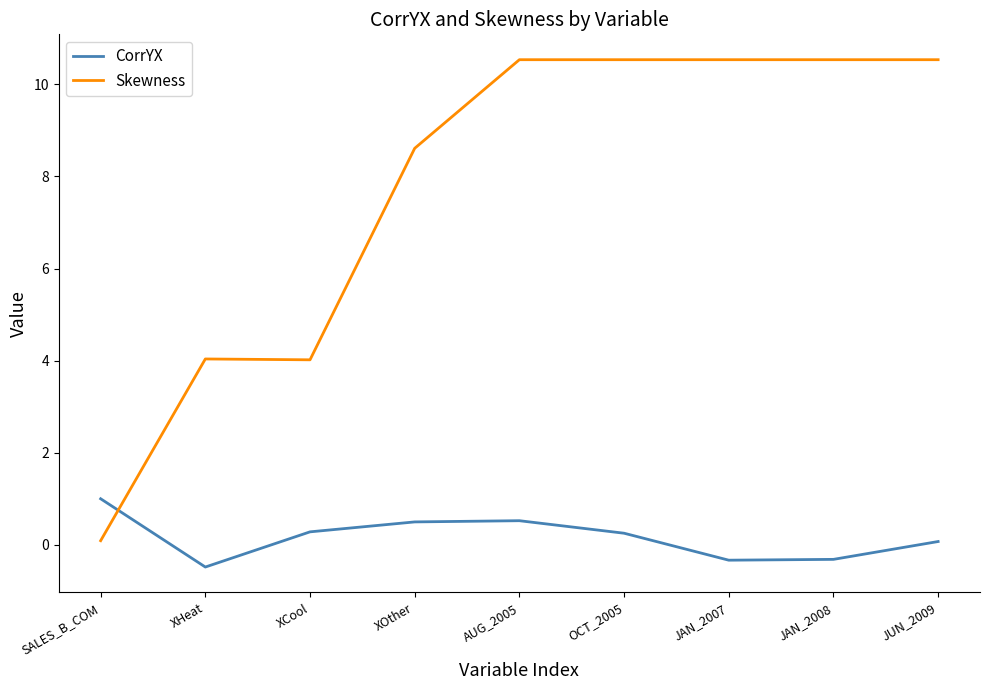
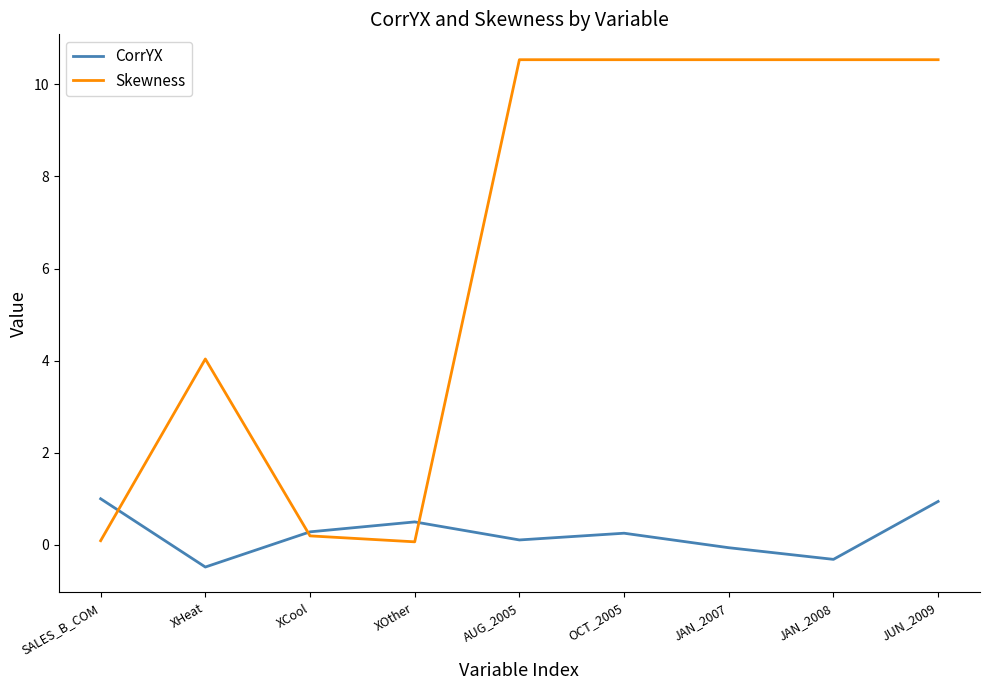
Skewness, XCool: 4.0 -> 0.2
Skewness, XOther: 8.6 -> 0.1
CorrYX, AUG_2005: 0.5 -> 0.1
CorrYX, JAN_2007: -0.3 -> -0.1
CorrYX, JUN_2009: 0.1 -> 0.9
